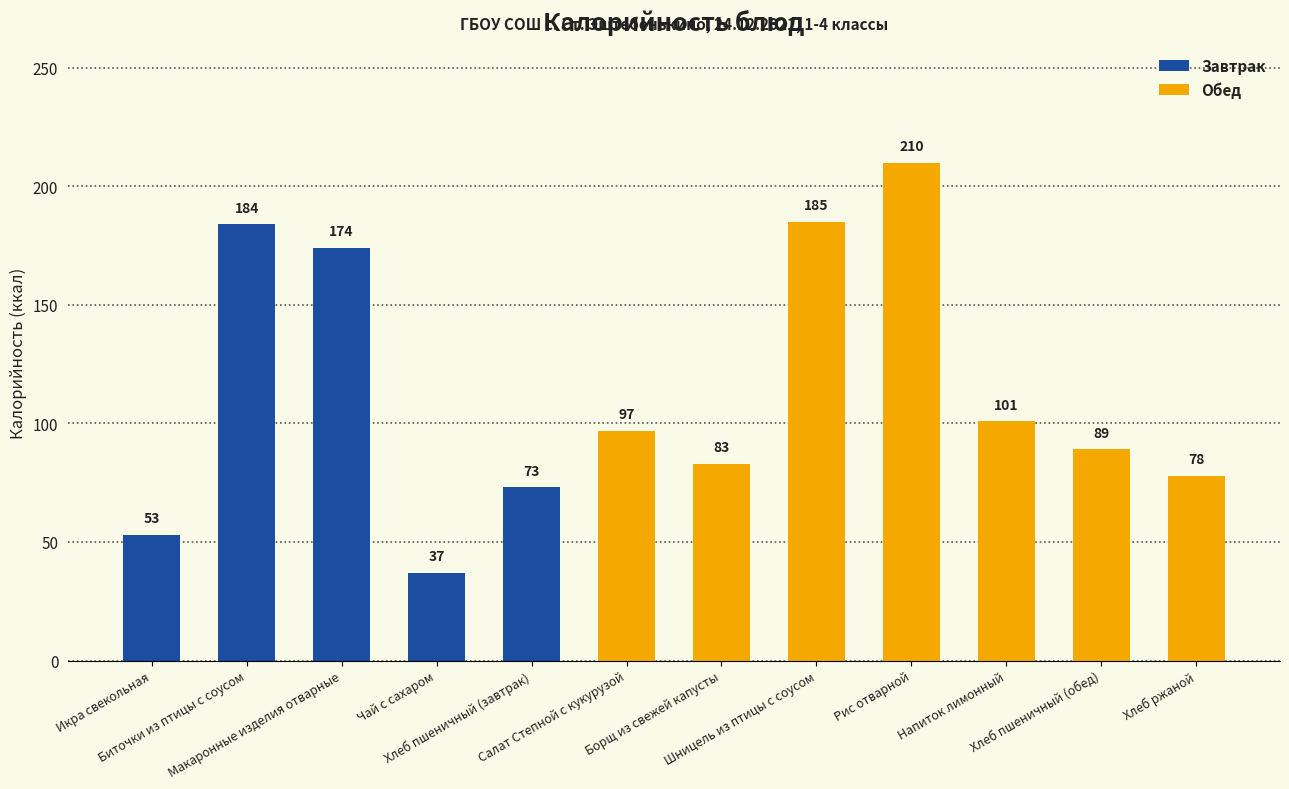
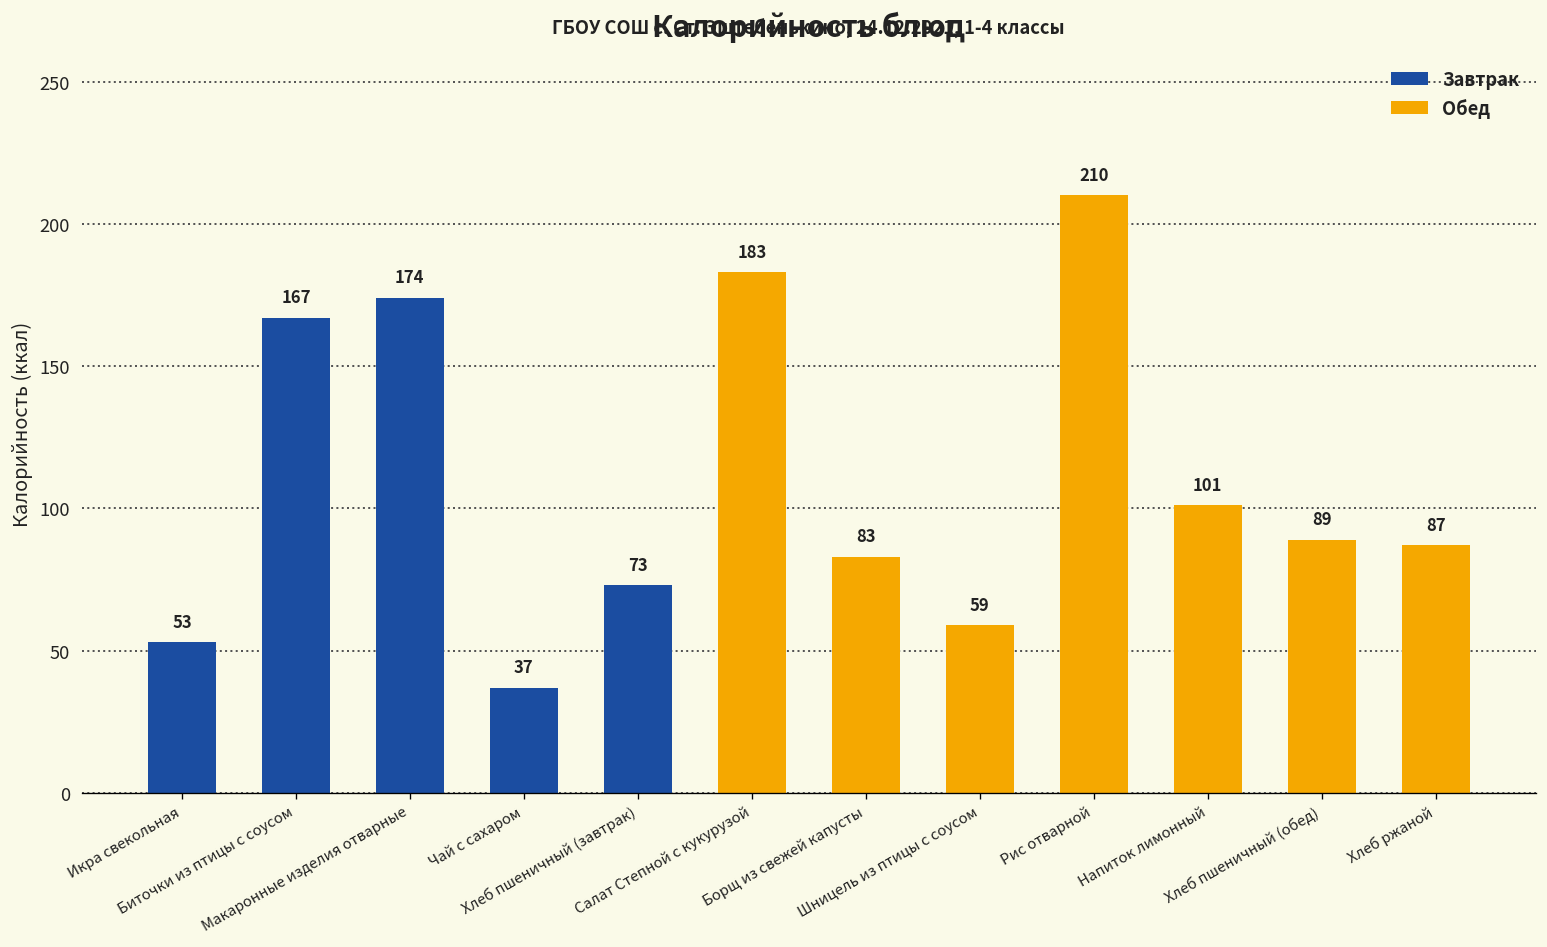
Завтрак, Биточки из птицы с соусом: 184 -> 167
Обед, Салат Степной с кукурузой: 97 -> 183
Обед, Шницель из птицы с соусом: 185 -> 59
Обед, Хлеб ржаной: 78 -> 87
